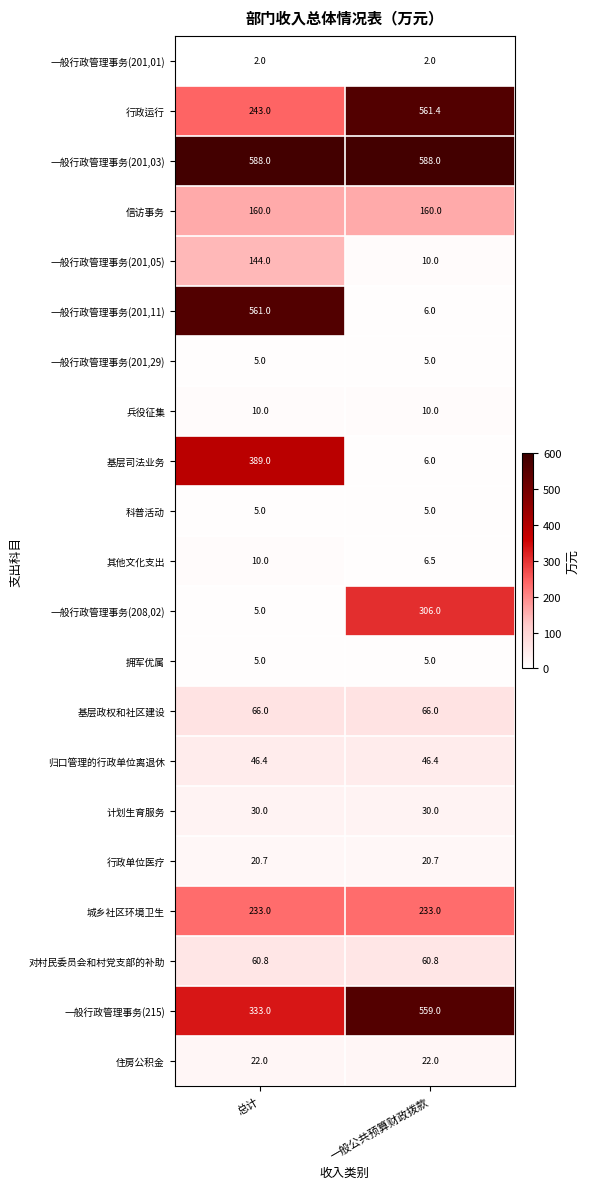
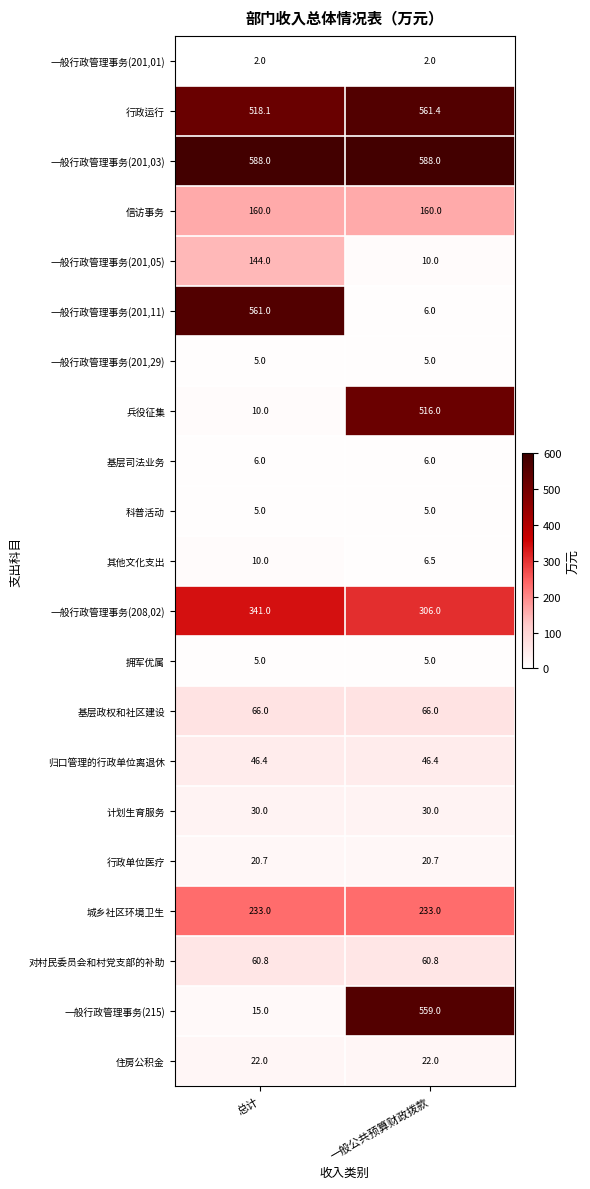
行政运行, 总计: 243.0 -> 518.1
兵役征集, 一般公共预算财政拨款: 10.0 -> 516.0
基层司法业务, 总计: 389.0 -> 6.0
一般行政管理事务(208,02), 总计: 5.0 -> 341.0
一般行政管理事务(215), 总计: 333.0 -> 15.0
